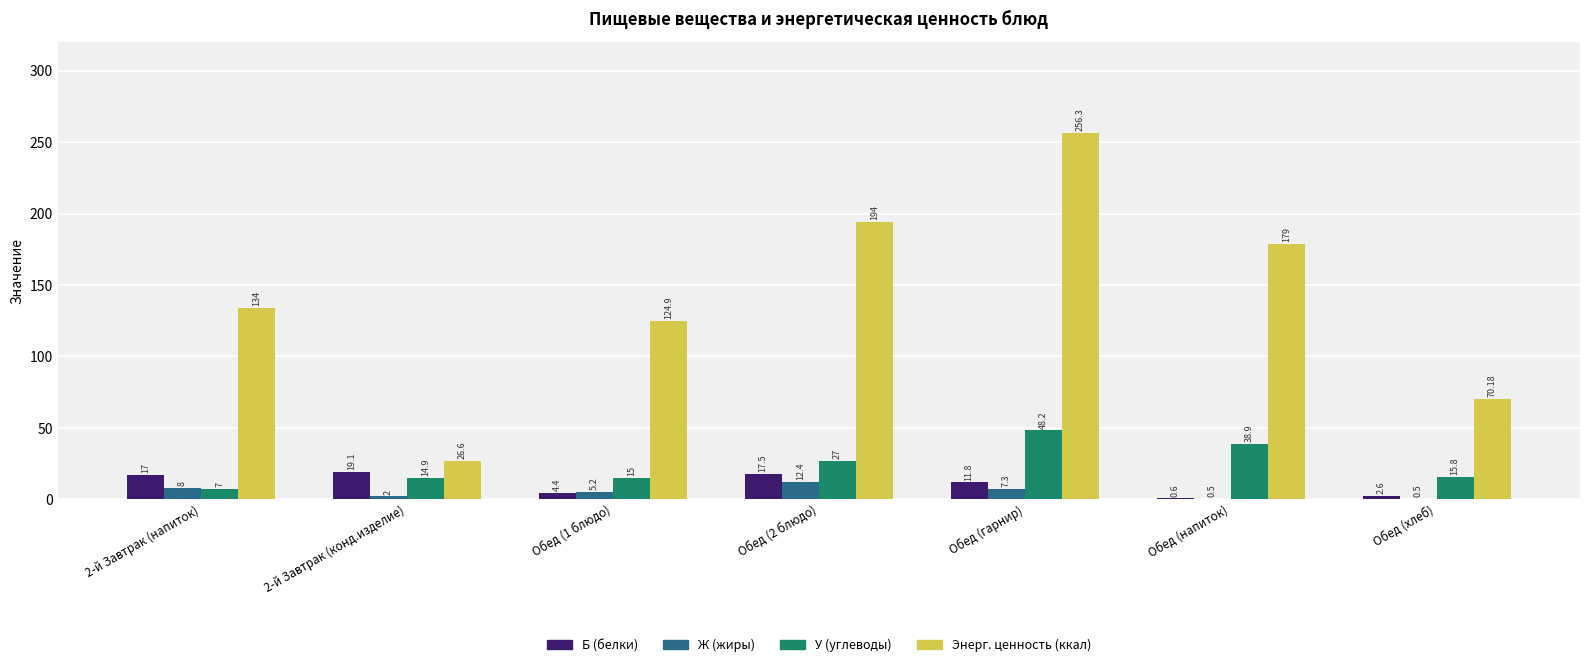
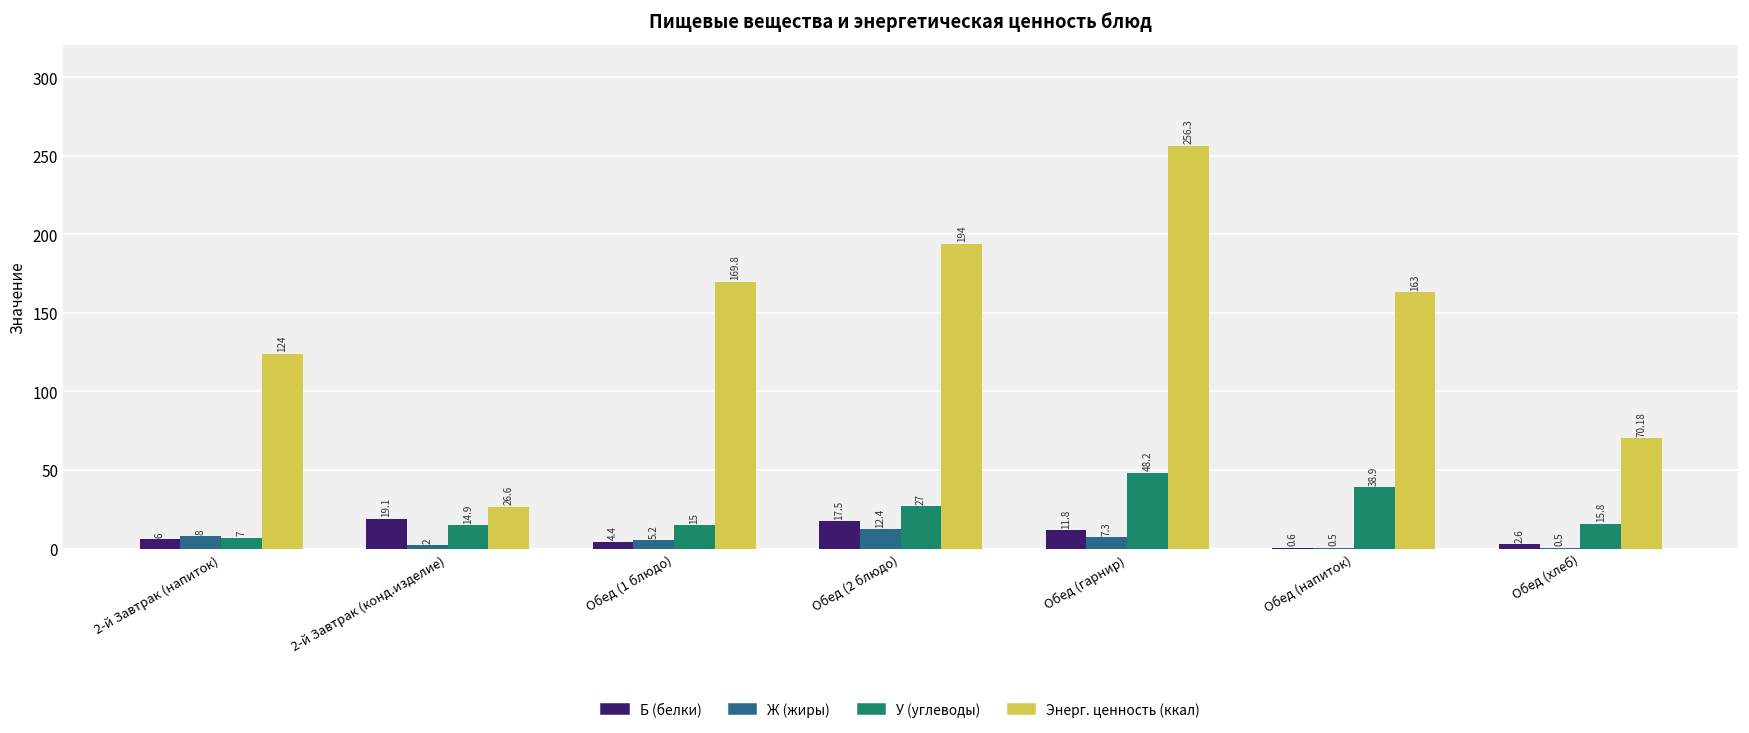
Б (белки), 2-й Завтрак (напиток): 17 -> 6
Энерг. ценность (ккал), 2-й Завтрак (напиток): 134 -> 124
Энерг. ценность (ккал), Обед (1 блюдо): 124.9 -> 169.8
Энерг. ценность (ккал), Обед (напиток): 179 -> 163
